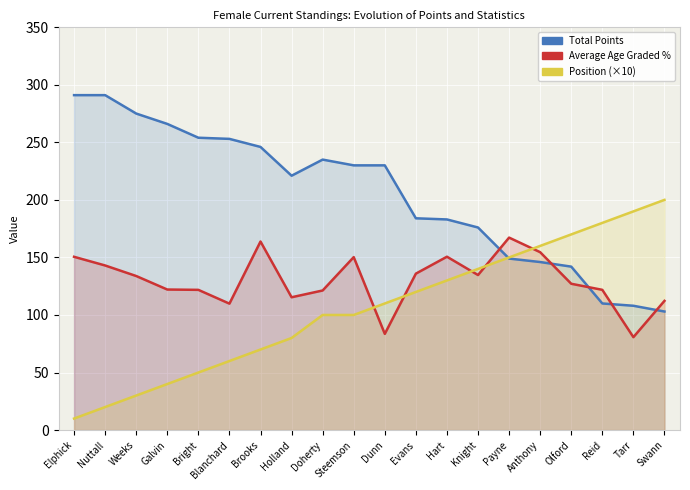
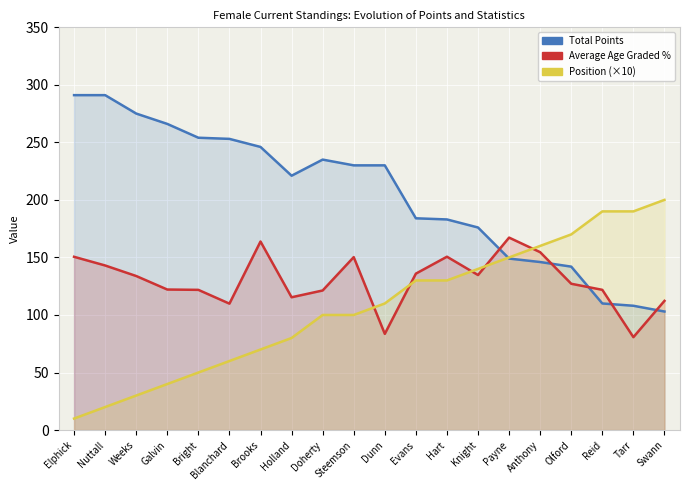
Position (×10), Evans: 120 -> 130
Position (×10), Reid: 180 -> 190
